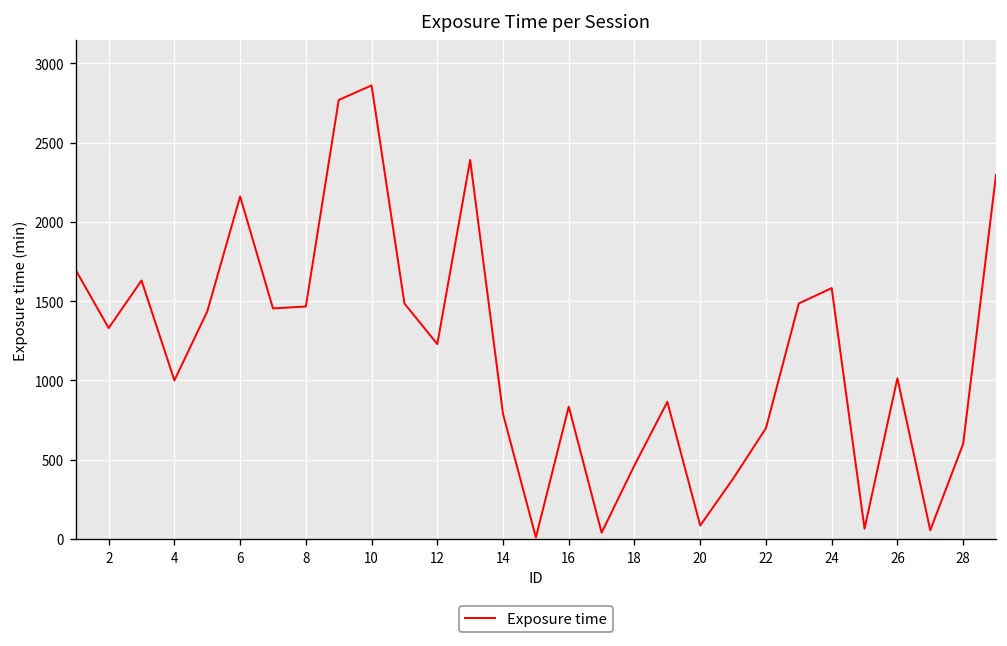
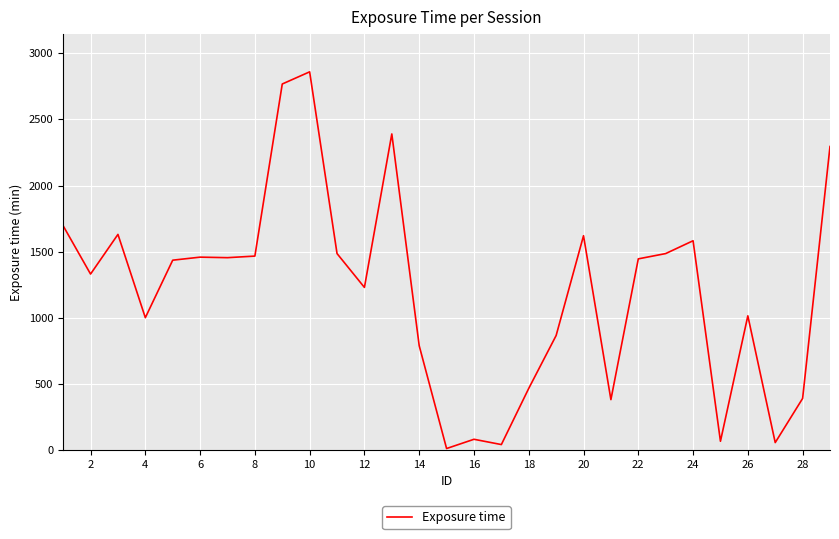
6: 2160 -> 1460
16: 840 -> 80
20: 90 -> 1620
22: 700 -> 1450
28: 600 -> 390
